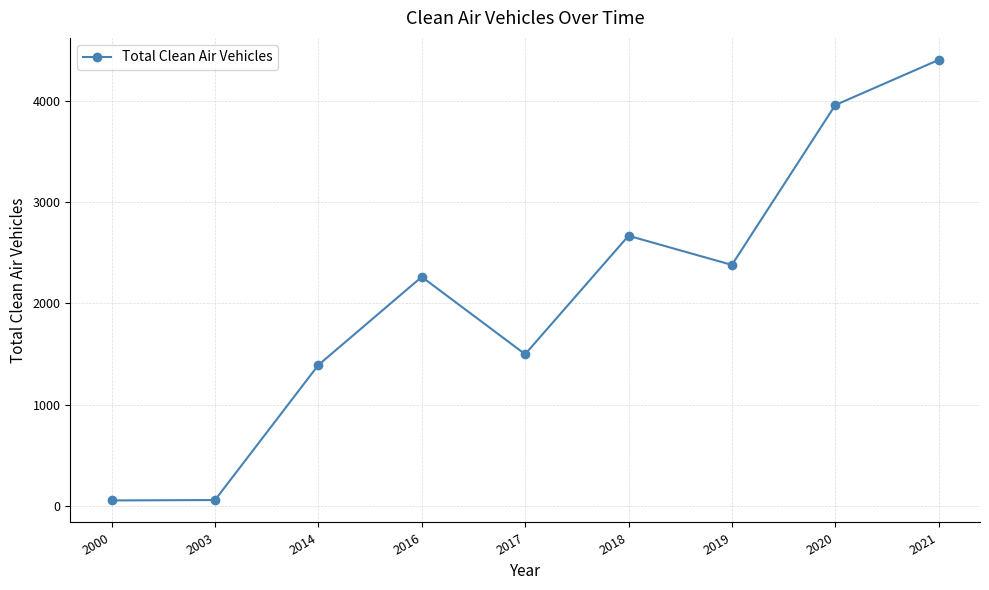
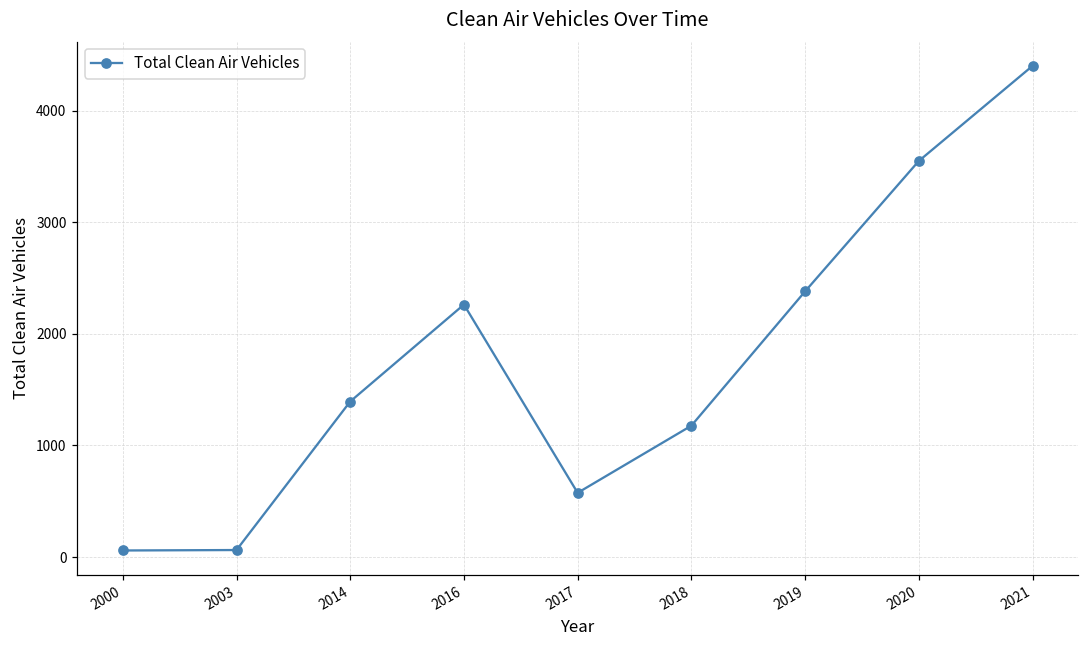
2017: 1500 -> 580
2018: 2670 -> 1180
2020: 3960 -> 3550
